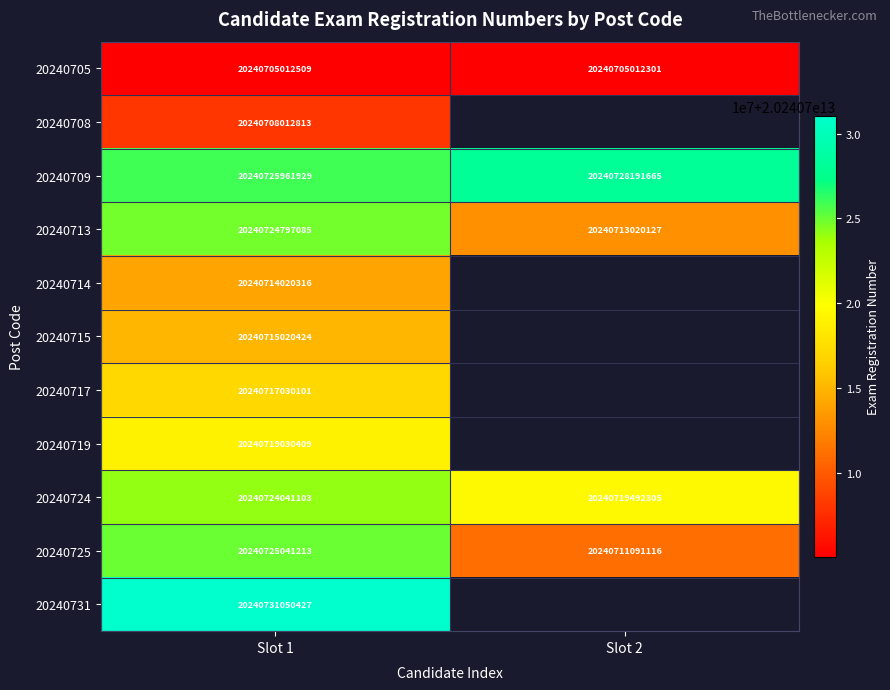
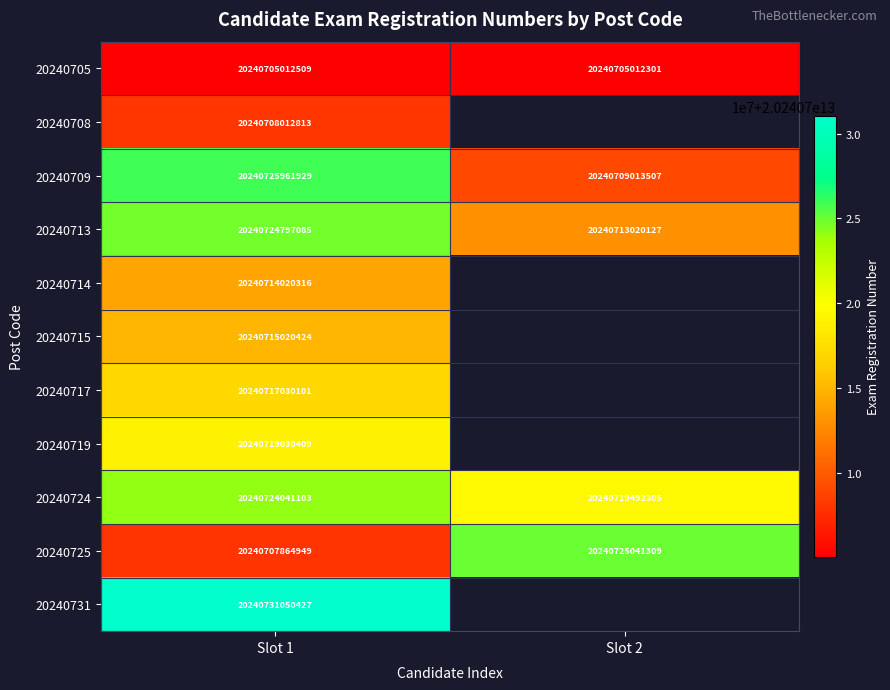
20240709, Slot 2: 20240728191665 -> 20240709013507
20240725, Slot 1: 20240725041213 -> 20240707864949
20240725, Slot 2: 20240711091116 -> 20240725041309
